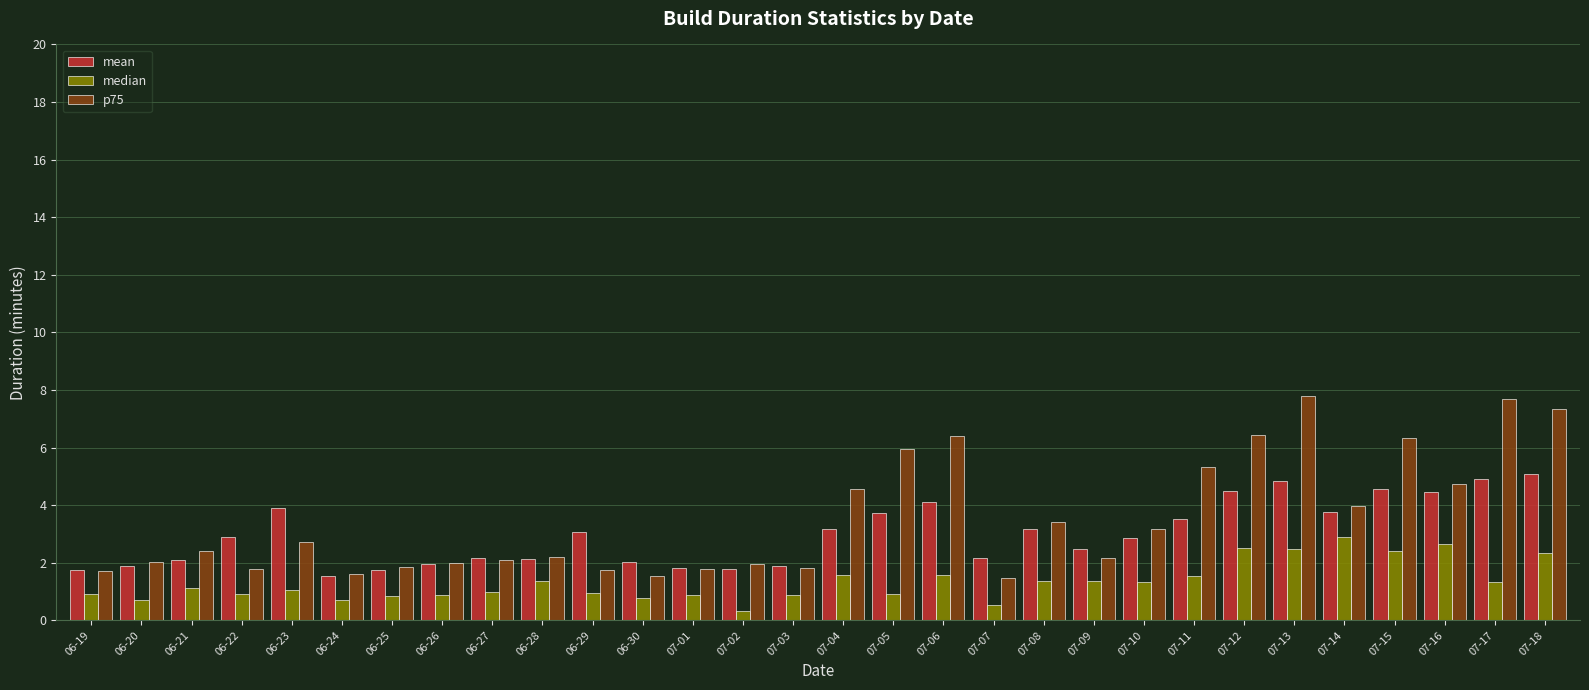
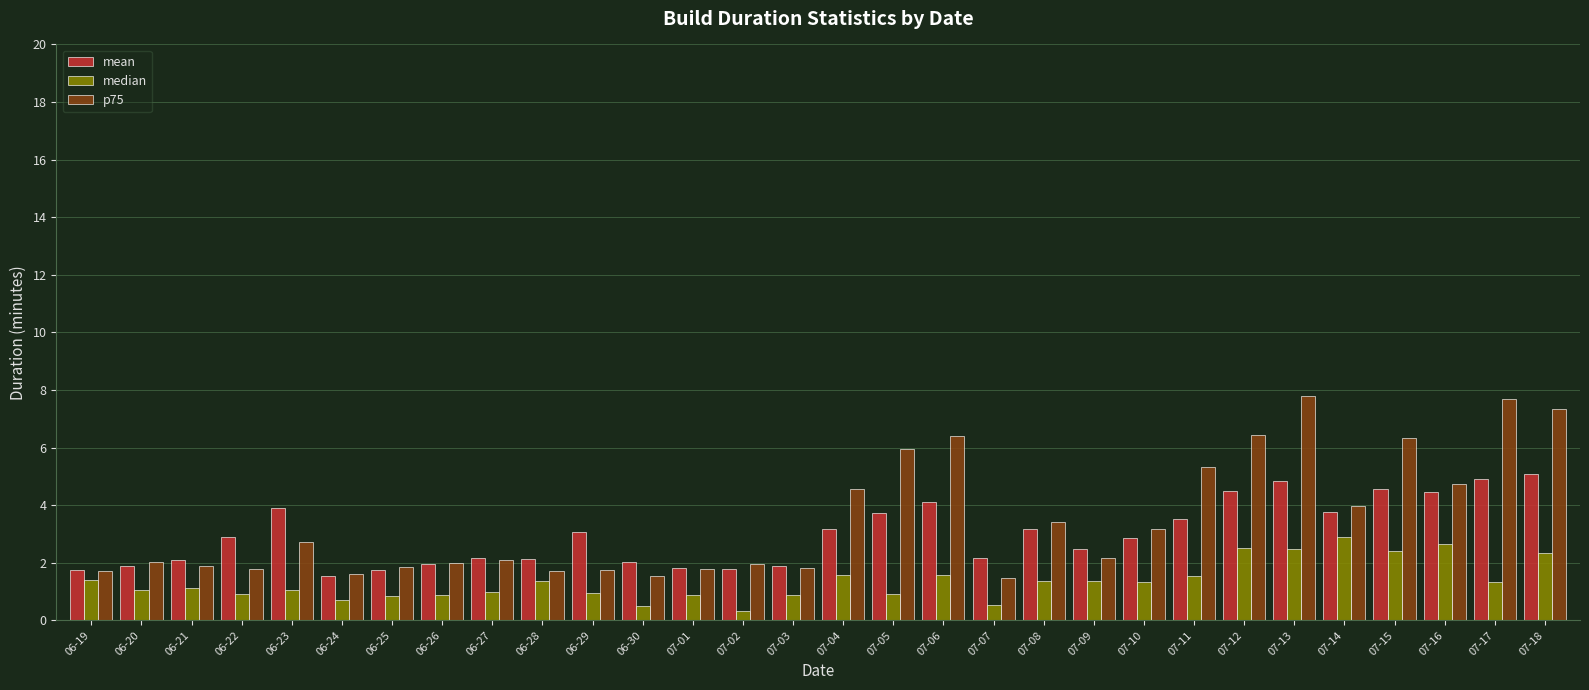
median, 06-19: 0.9 -> 1.4
median, 06-20: 0.7 -> 1.1
p75, 06-21: 2.4 -> 1.9
p75, 06-28: 2.2 -> 1.7
median, 06-30: 0.8 -> 0.5
